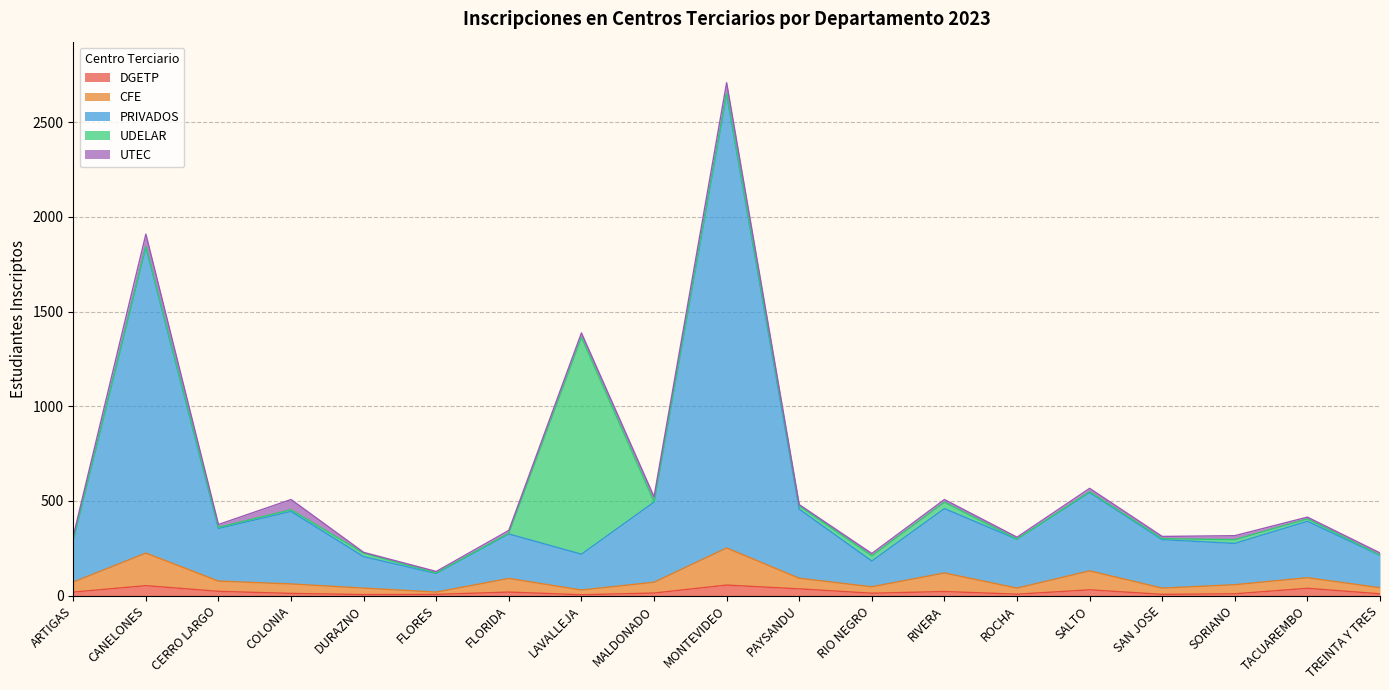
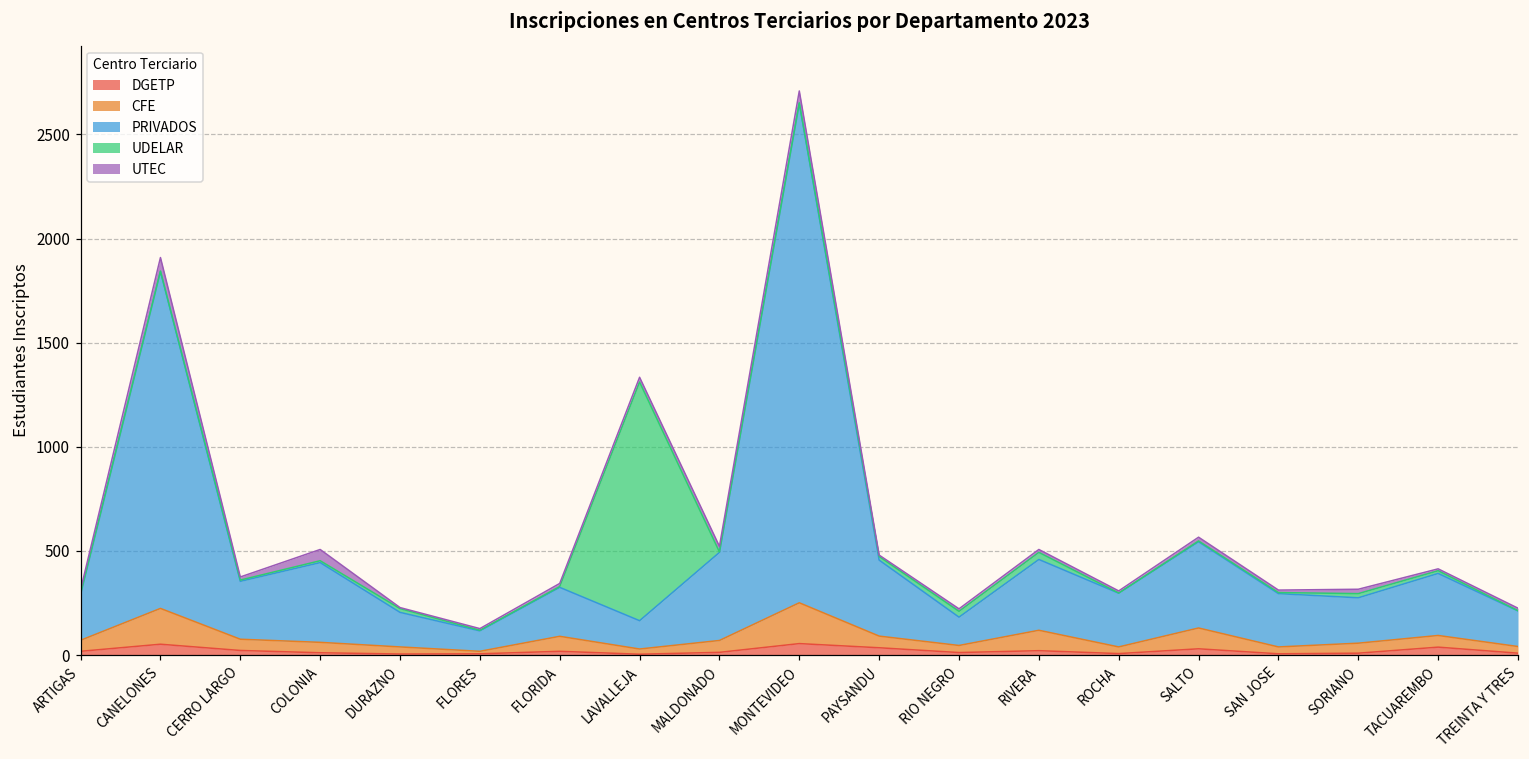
PRIVADOS, LAVALLEJA: 190 -> 140
